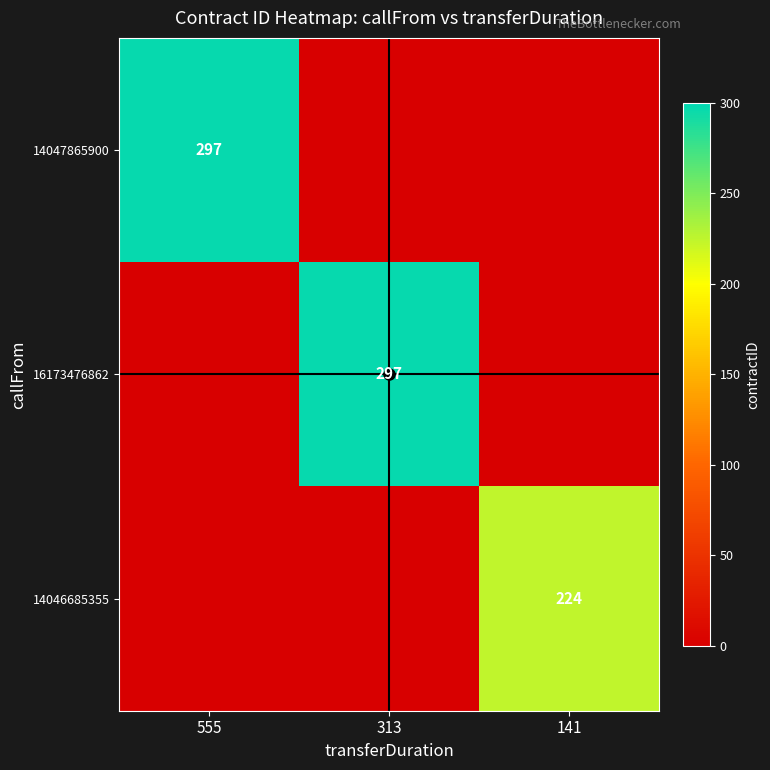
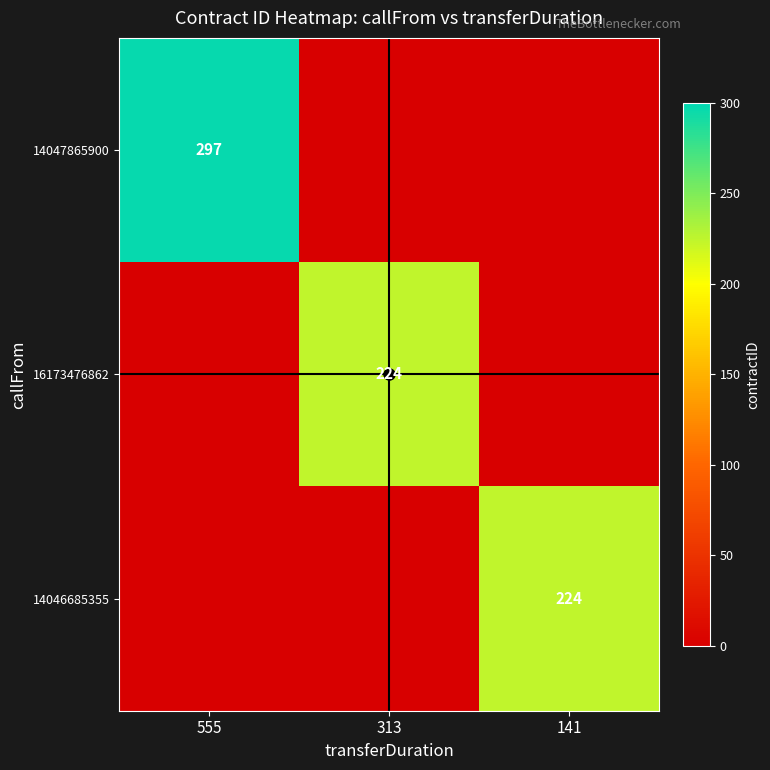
16173476862, 313: 297 -> 224
